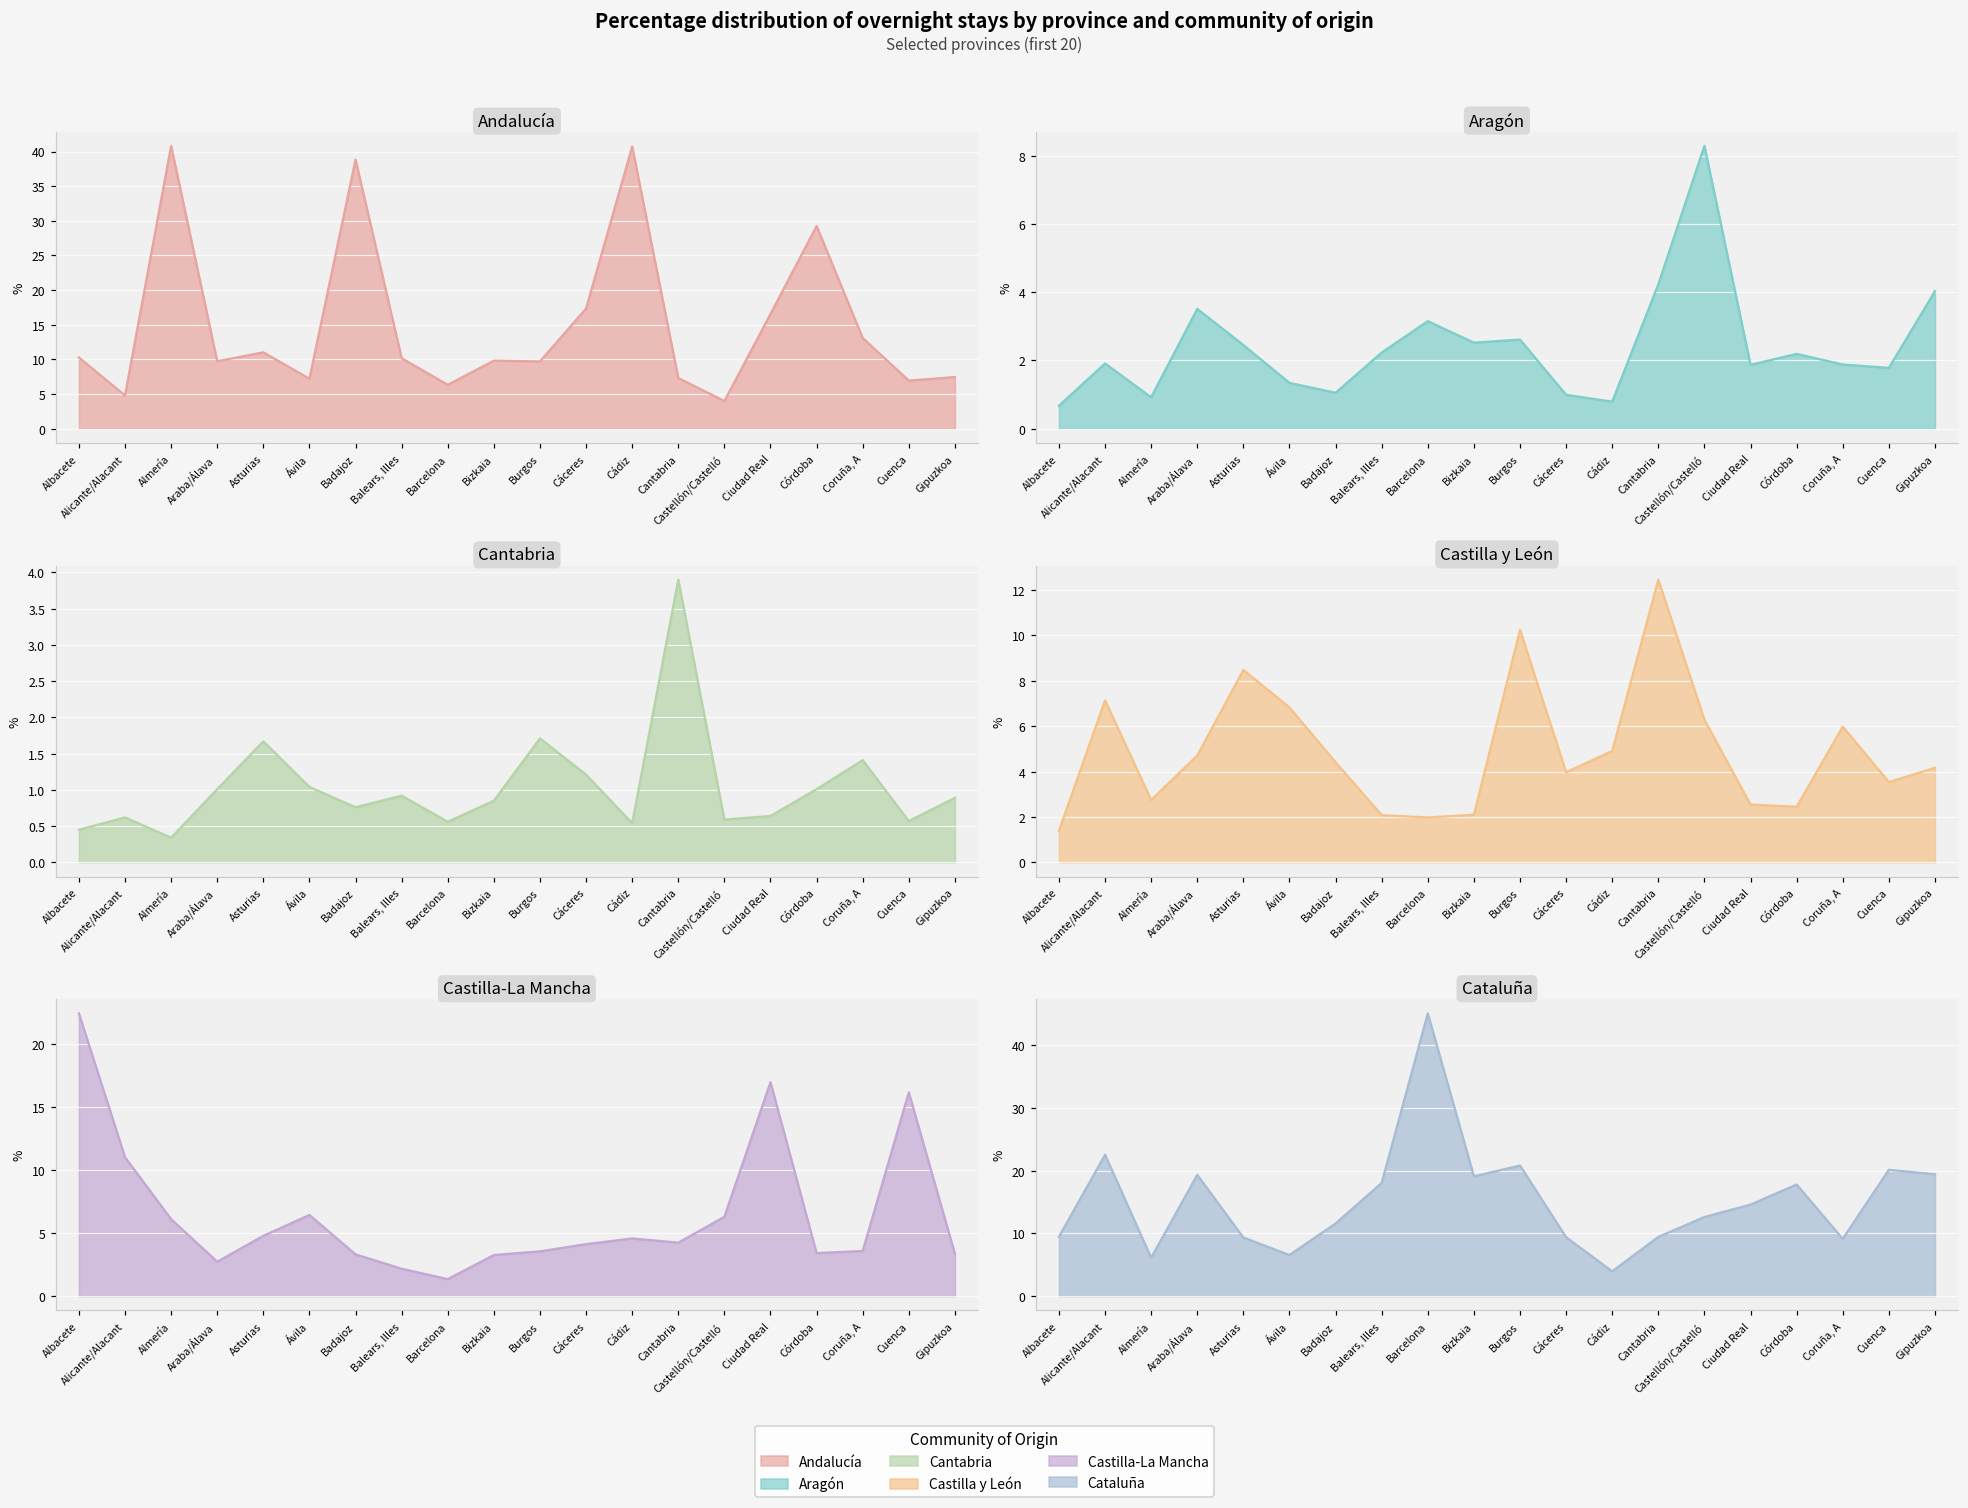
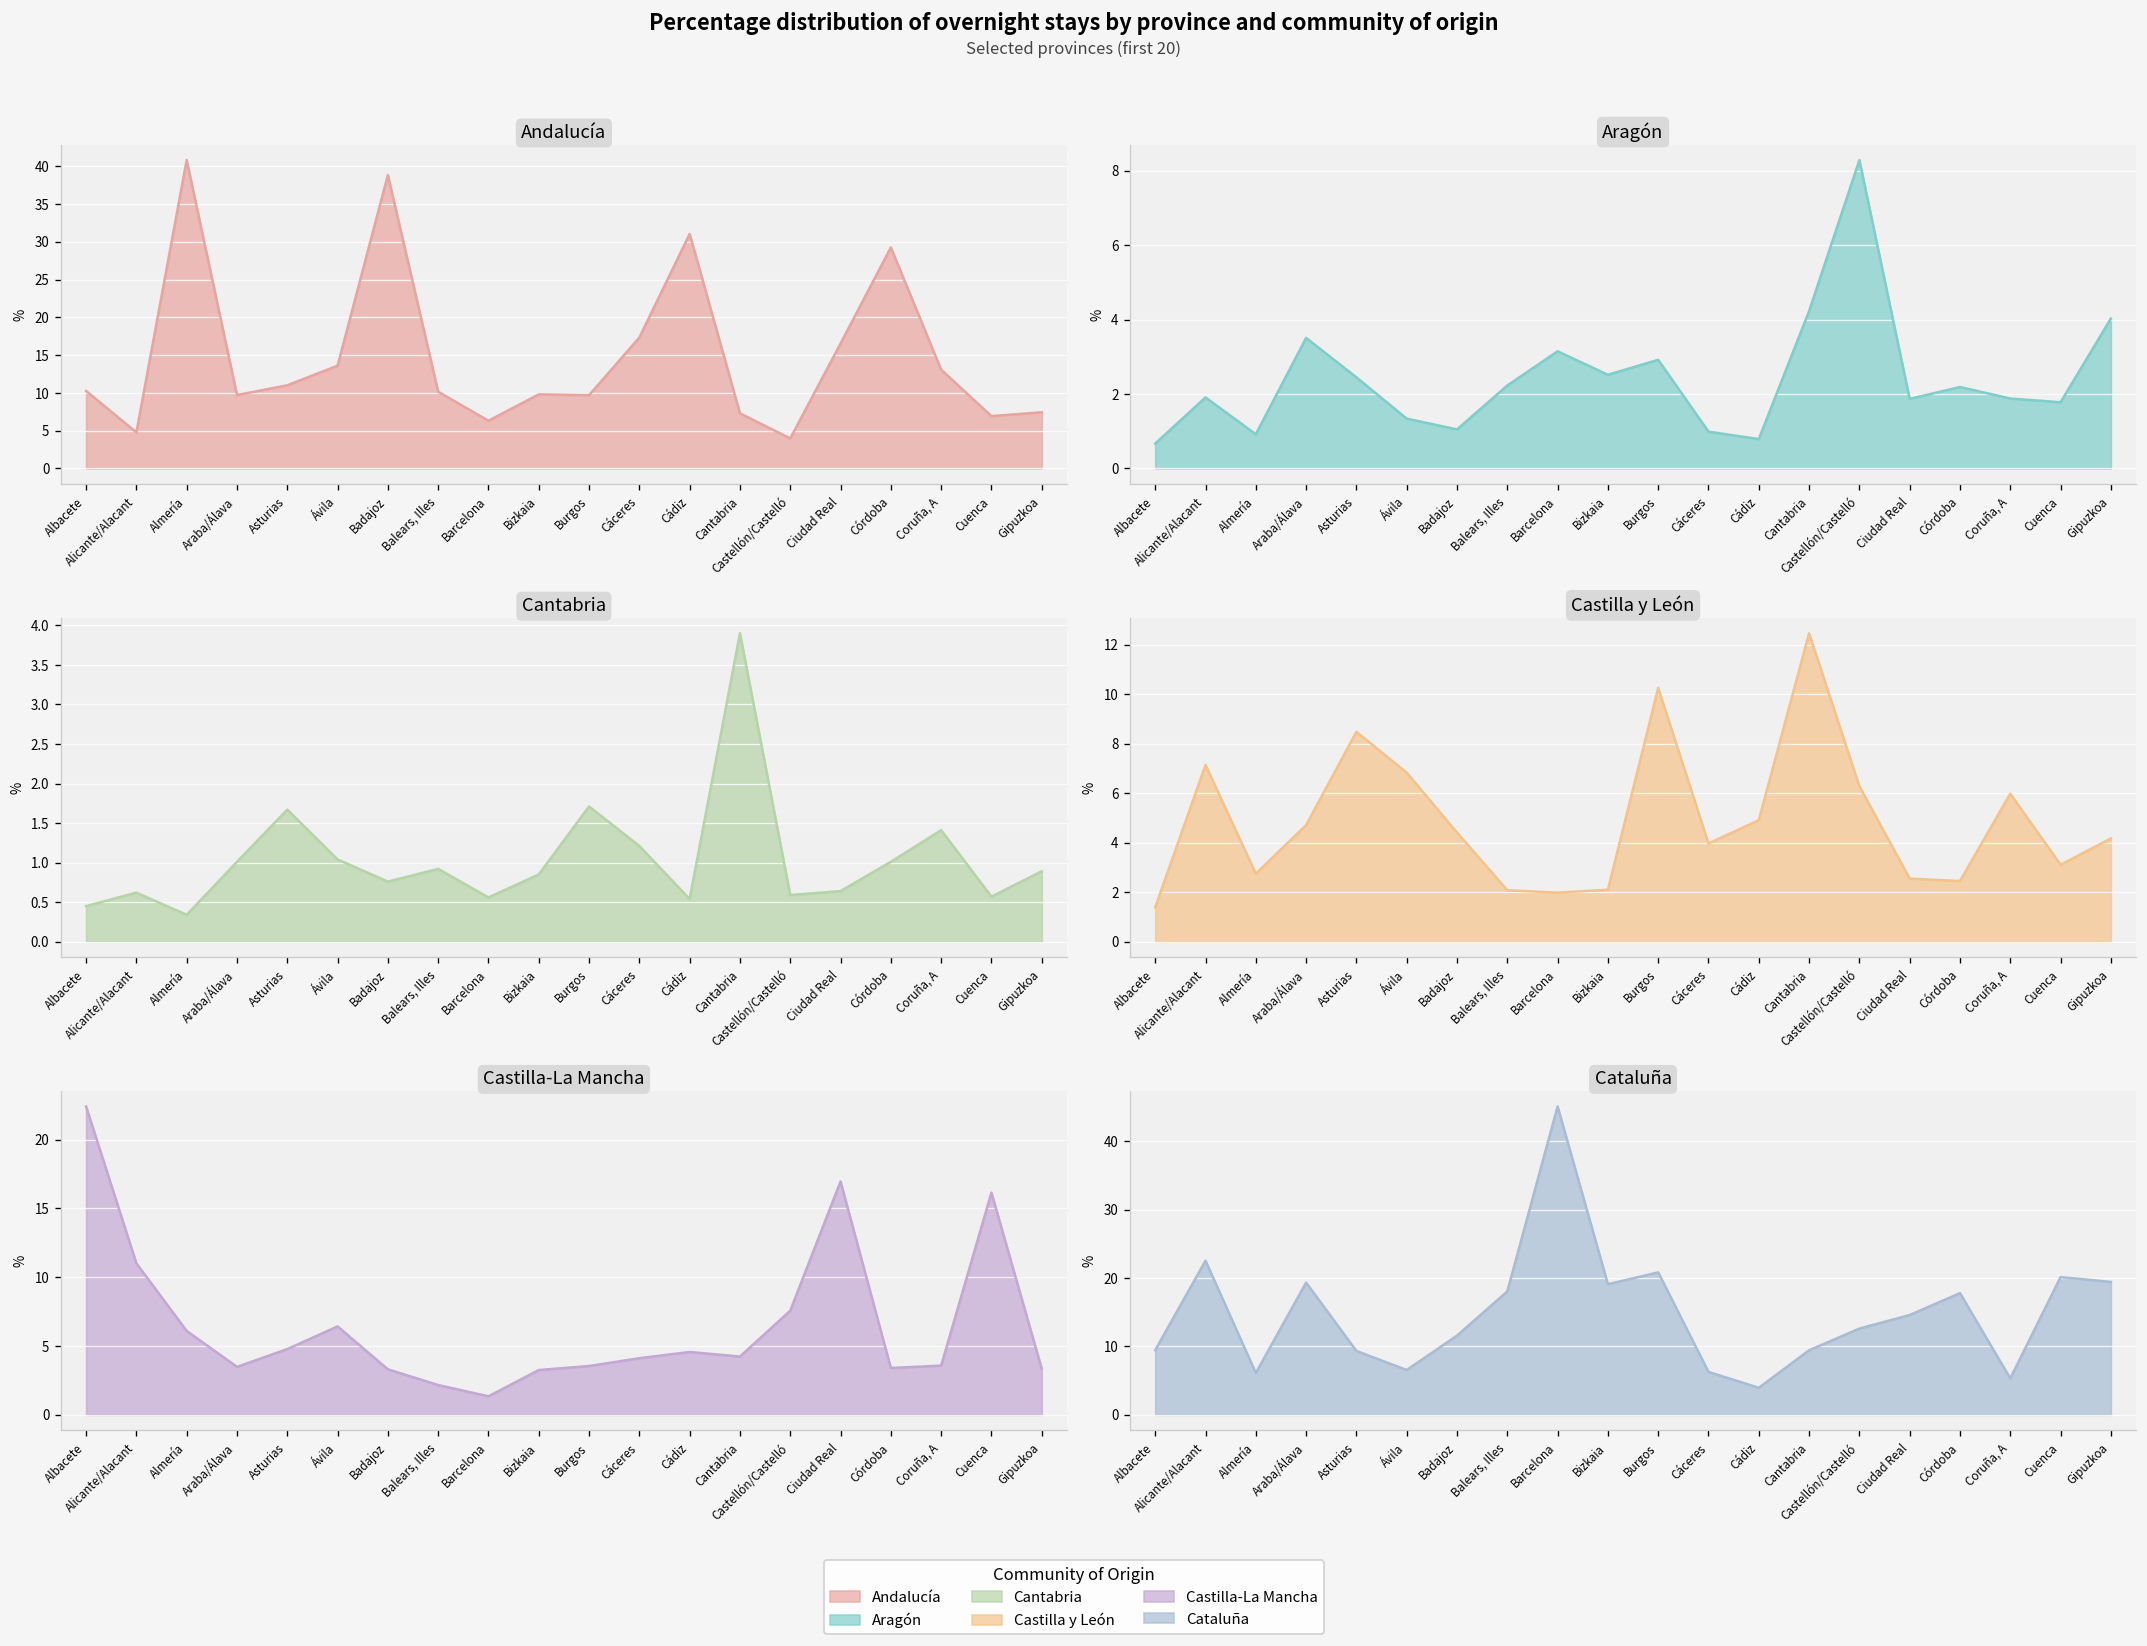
Andalucía, Ávila: 7 -> 14
Andalucía, Cádiz: 41 -> 31
Aragón, Burgos: 2.6 -> 2.9
Castilla y León, Cuenca: 3.5 -> 3.1
Castilla-La Mancha, Araba/Álava: 2.7 -> 3.5
Castilla-La Mancha, Castellón/Castelló: 6.3 -> 7.6
Cataluña, Cáceres: 9 -> 6
Cataluña, Coruña, A: 9 -> 5
